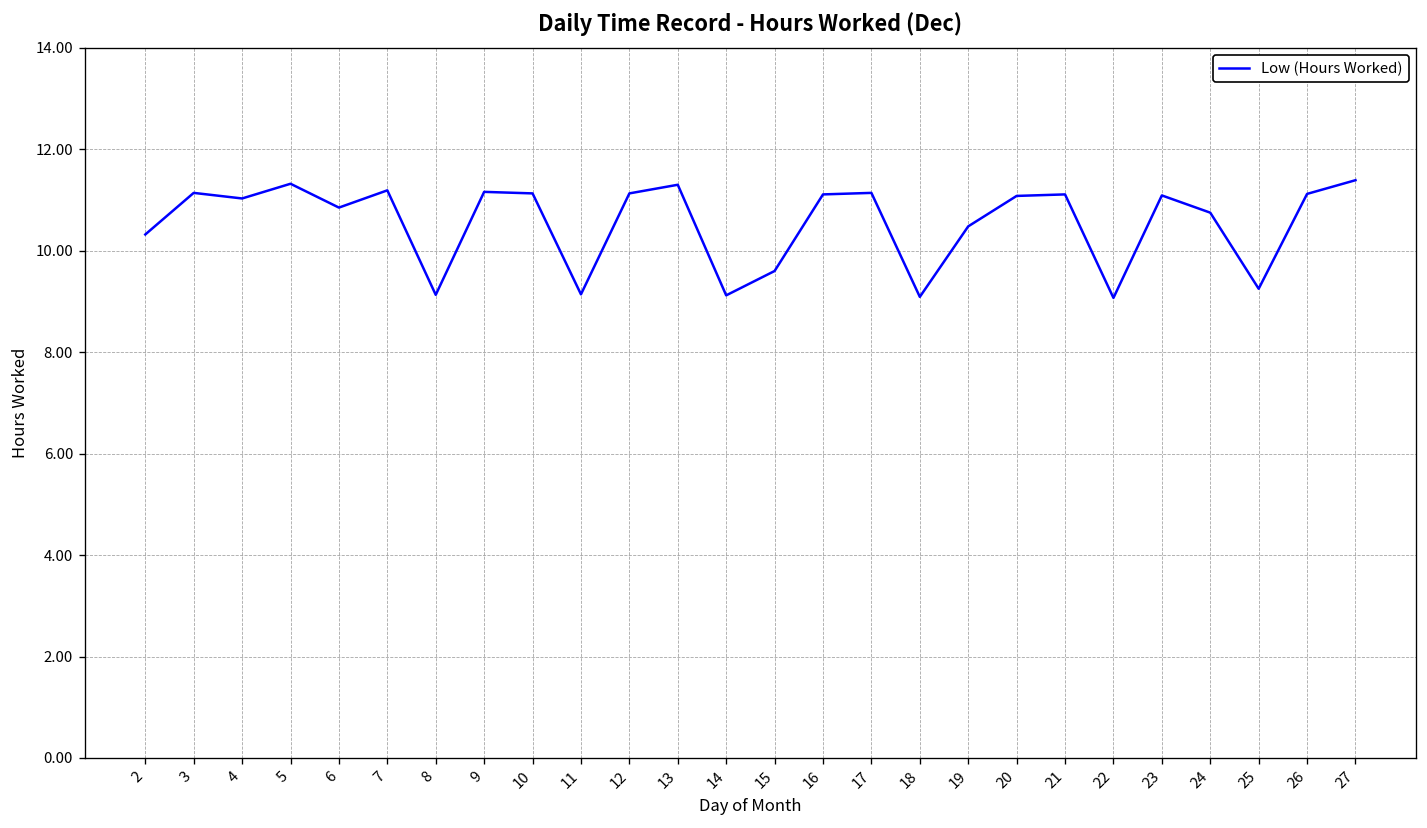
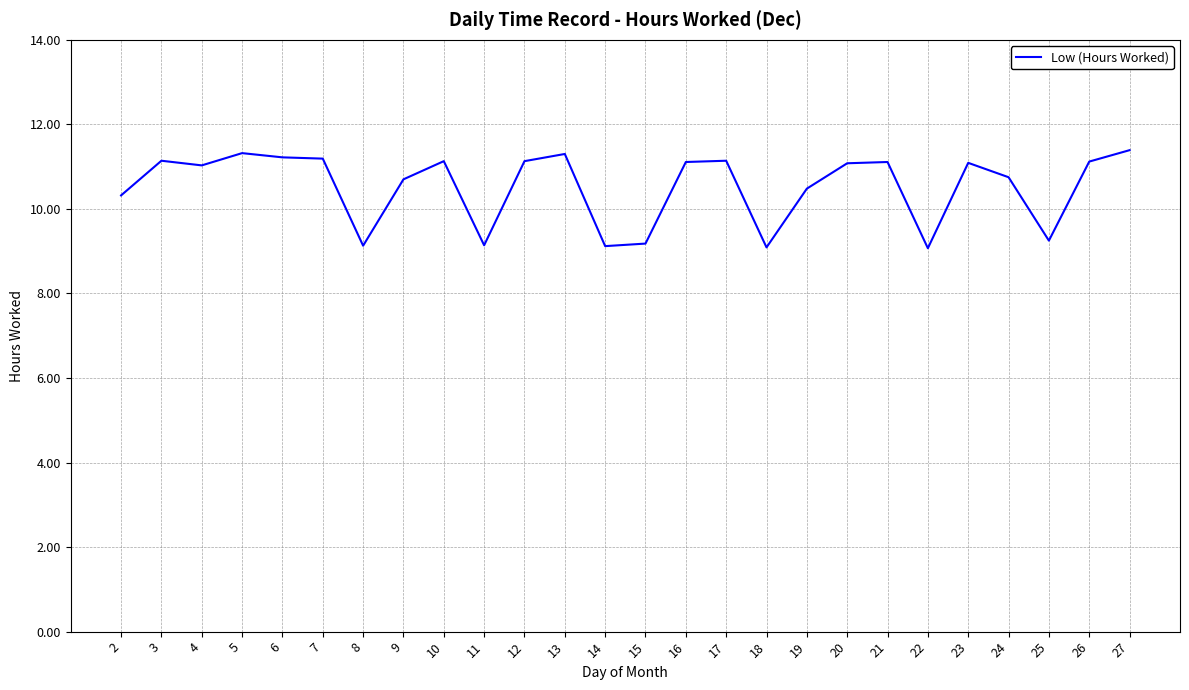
6: 10.9 -> 11.2
9: 11.2 -> 10.7
15: 9.6 -> 9.2
